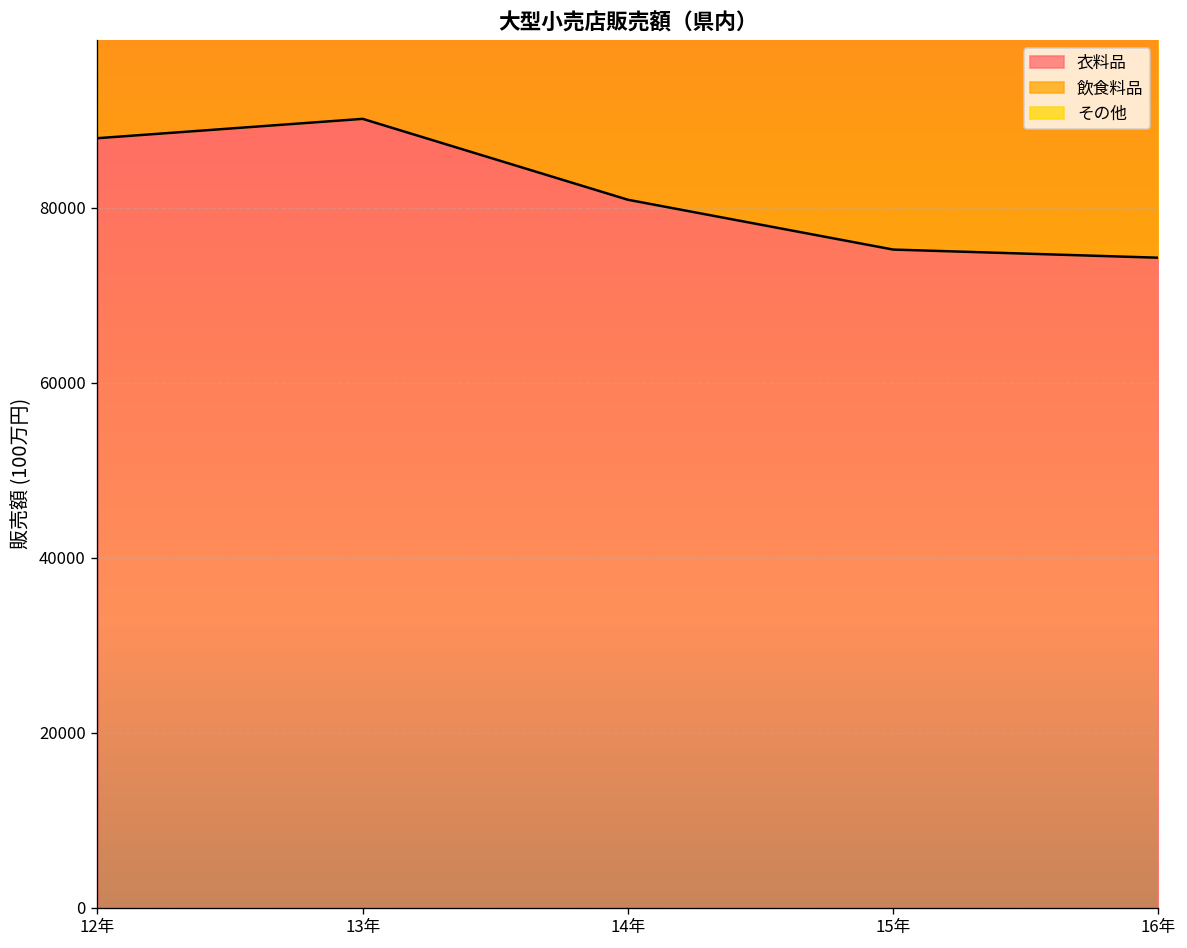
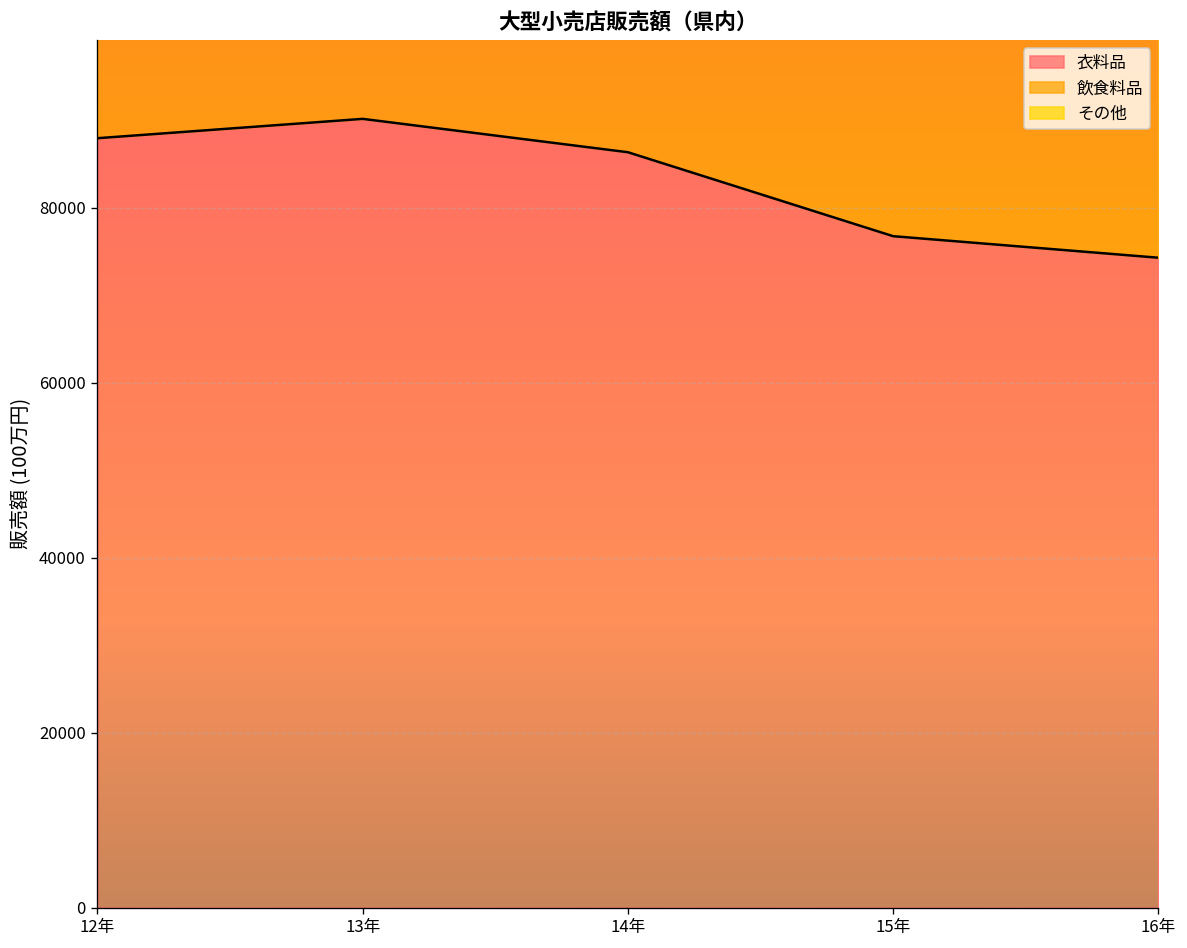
衣料品, 14年: 81000 -> 86000
衣料品, 15年: 75000 -> 77000
